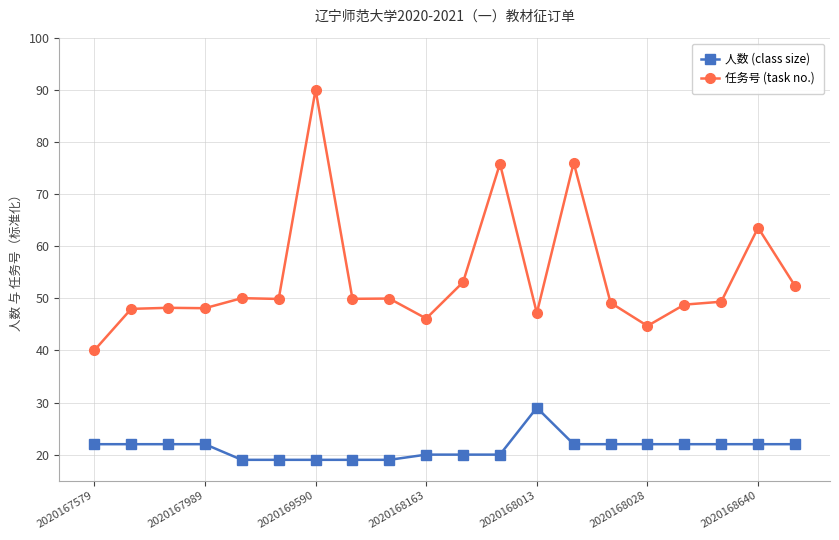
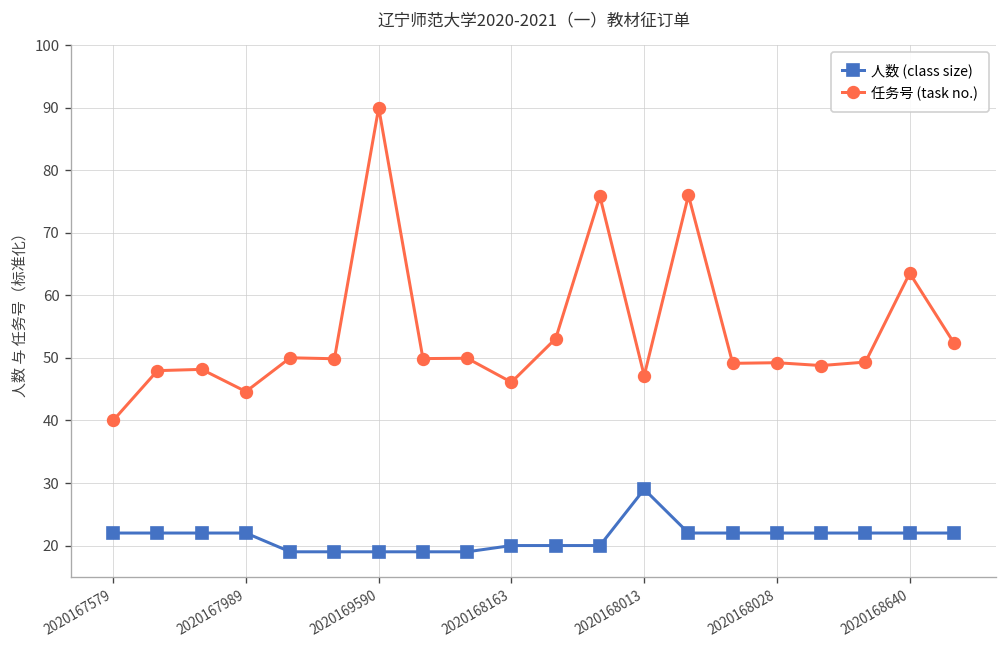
任务号 (task no.), 2020167989: 48 -> 45
任务号 (task no.), 2020168028: 45 -> 49
